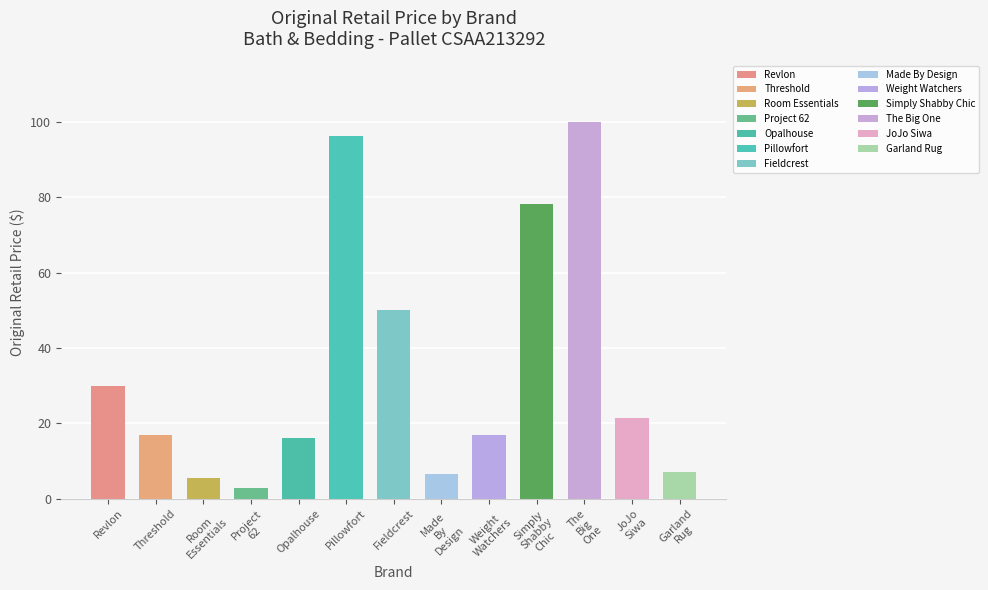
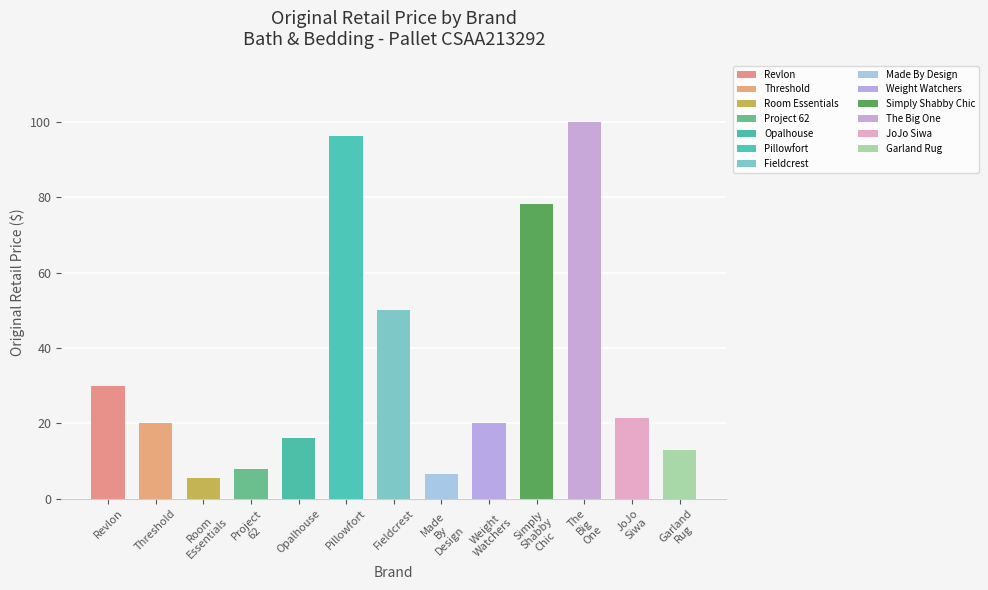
Threshold: 17 -> 20
Project 62: 3 -> 8
Weight Watchers: 17 -> 20
Garland Rug: 7 -> 13
